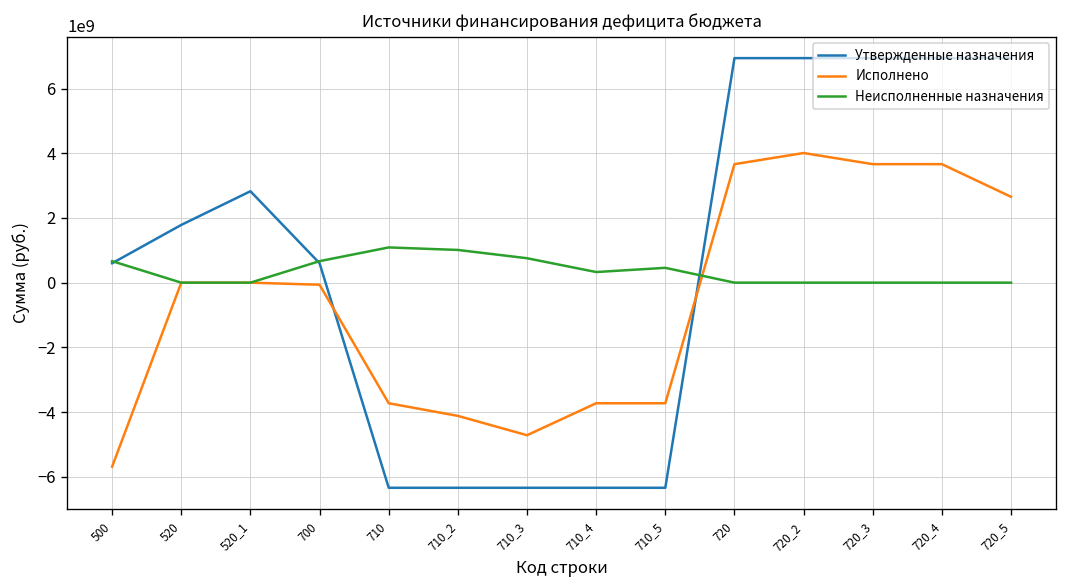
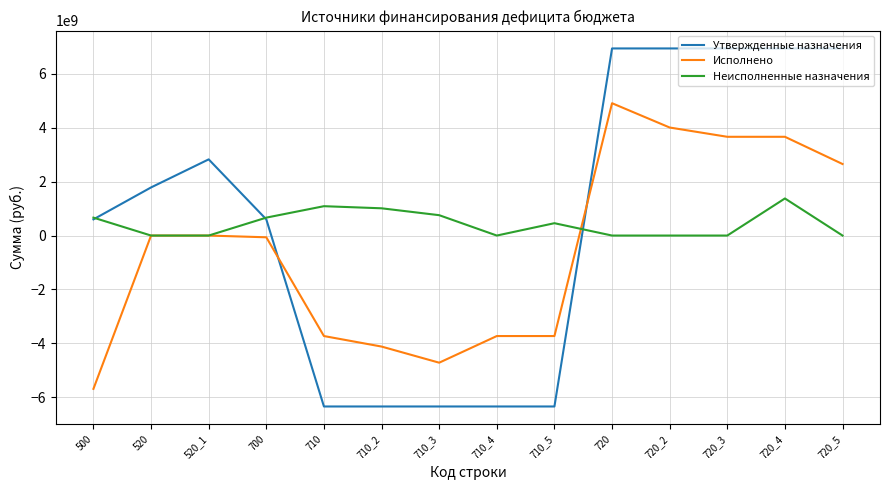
Неисполненные назначения, 710_4: 300000000 -> 0
Исполнено, 720: 3700000000 -> 4900000000
Неисполненные назначения, 720_4: 0 -> 1400000000
